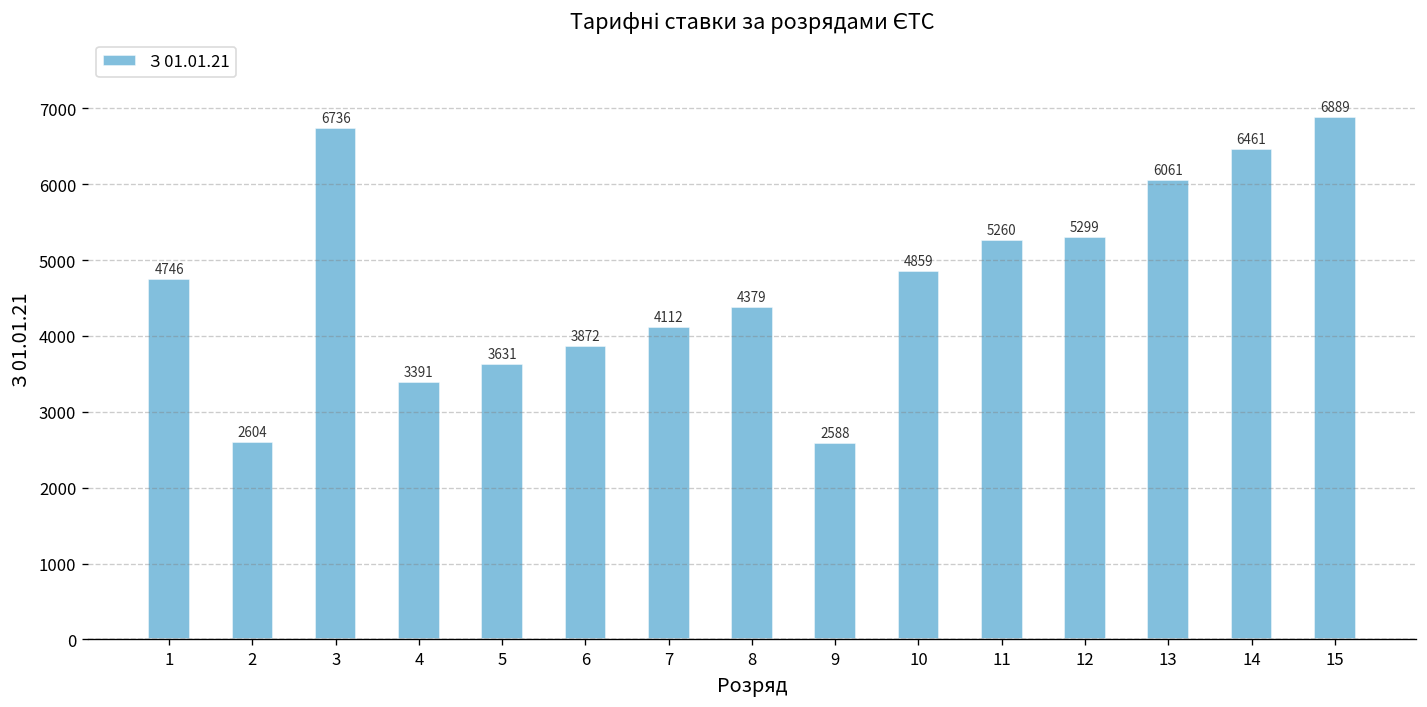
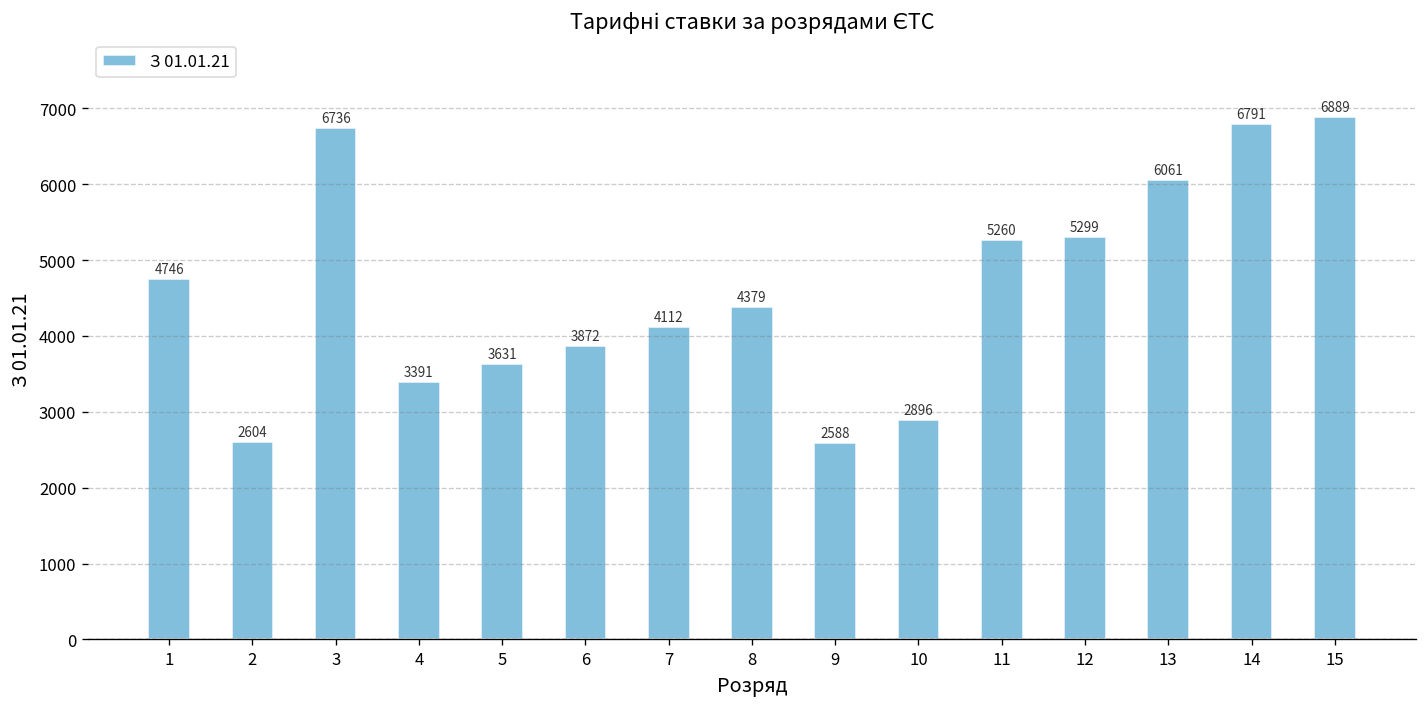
10: 4859 -> 2896
14: 6461 -> 6791
